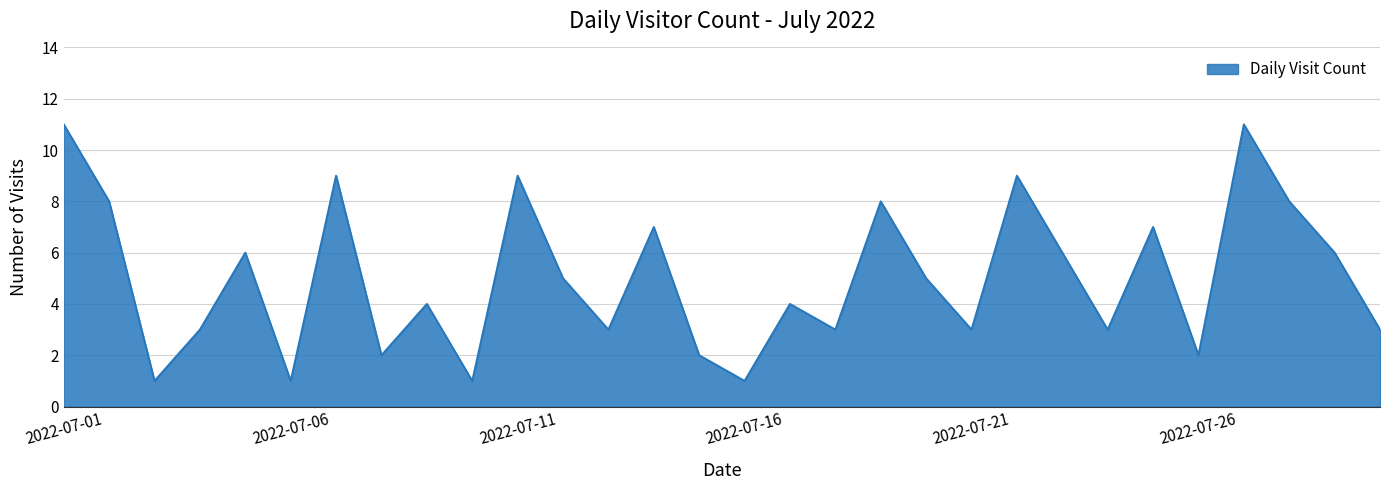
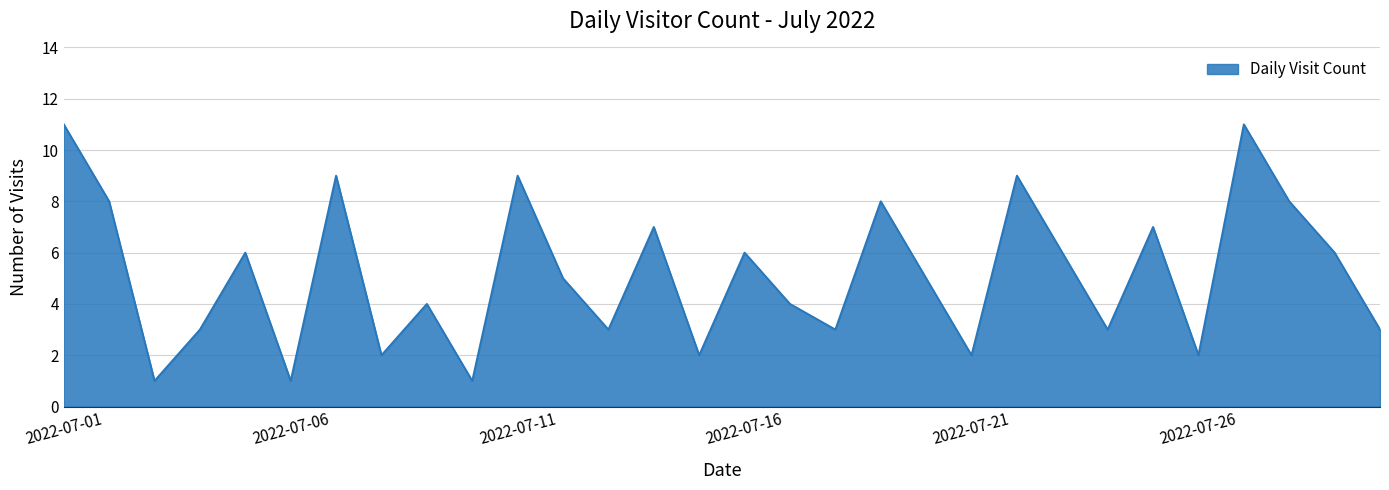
2022-07-16: 1 -> 6
2022-07-21: 3 -> 2
